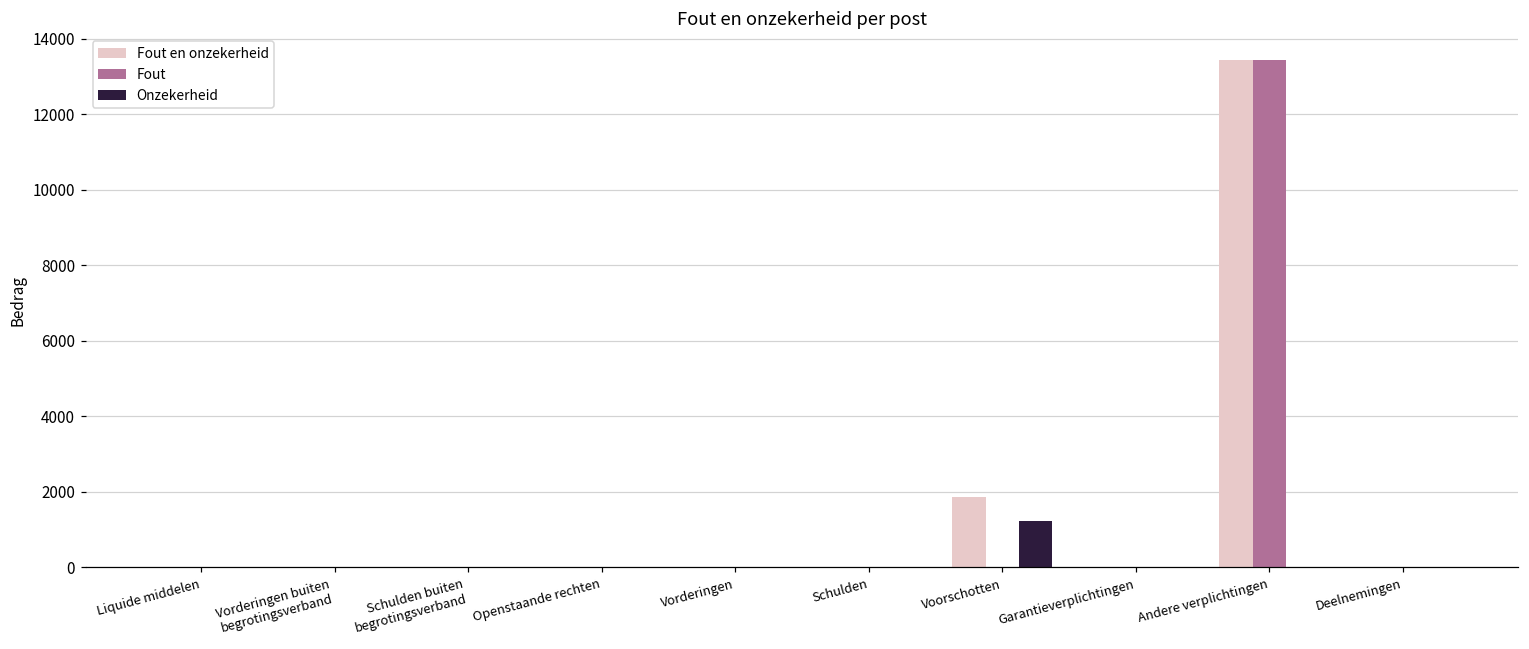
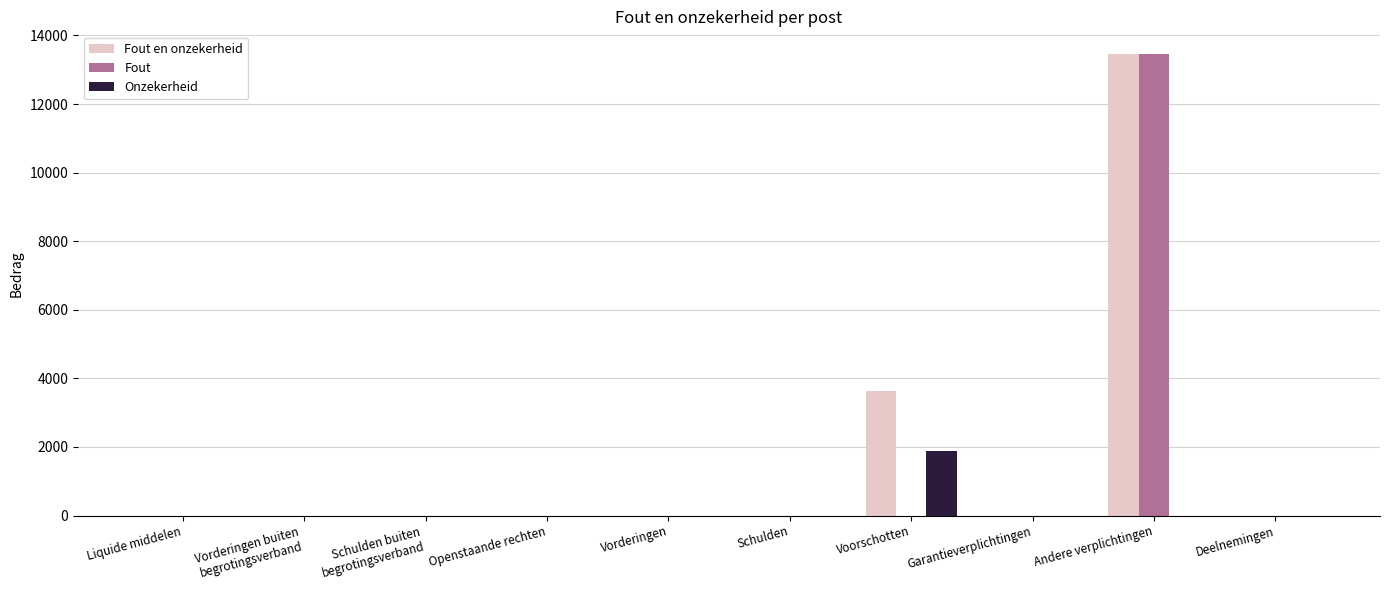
Fout en onzekerheid, Voorschotten: 1900 -> 3600
Onzekerheid, Voorschotten: 1200 -> 1900
